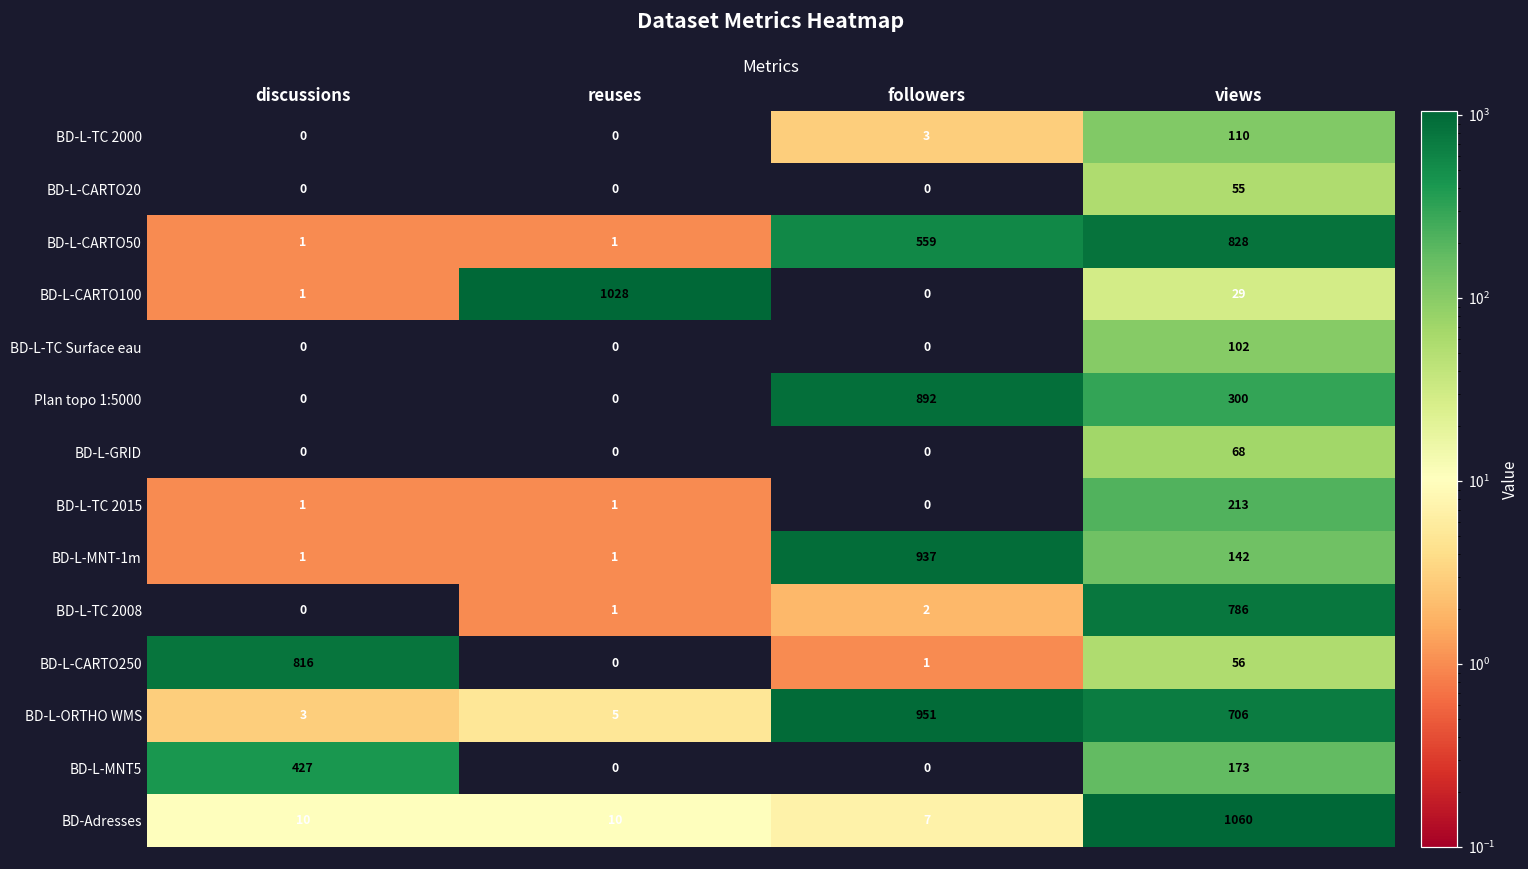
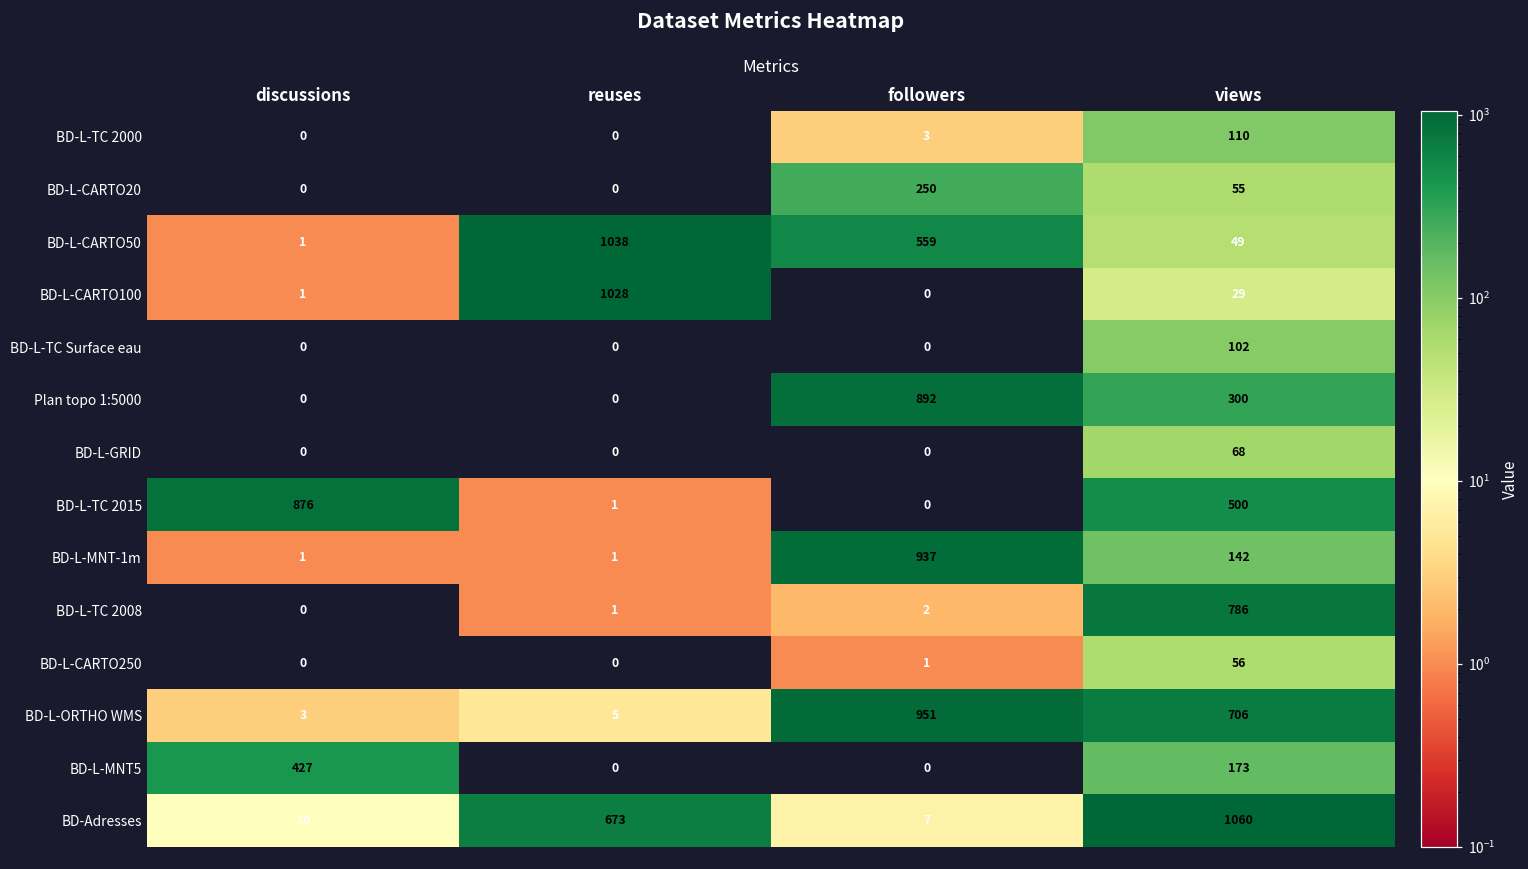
BD-L-CARTO20, followers: 0 -> 250
BD-L-CARTO50, reuses: 1 -> 1038
BD-L-CARTO50, views: 828 -> 49
BD-L-TC 2015, discussions: 1 -> 876
BD-L-TC 2015, views: 213 -> 500
BD-L-CARTO250, discussions: 816 -> 0
BD-Adresses, reuses: 10 -> 673
